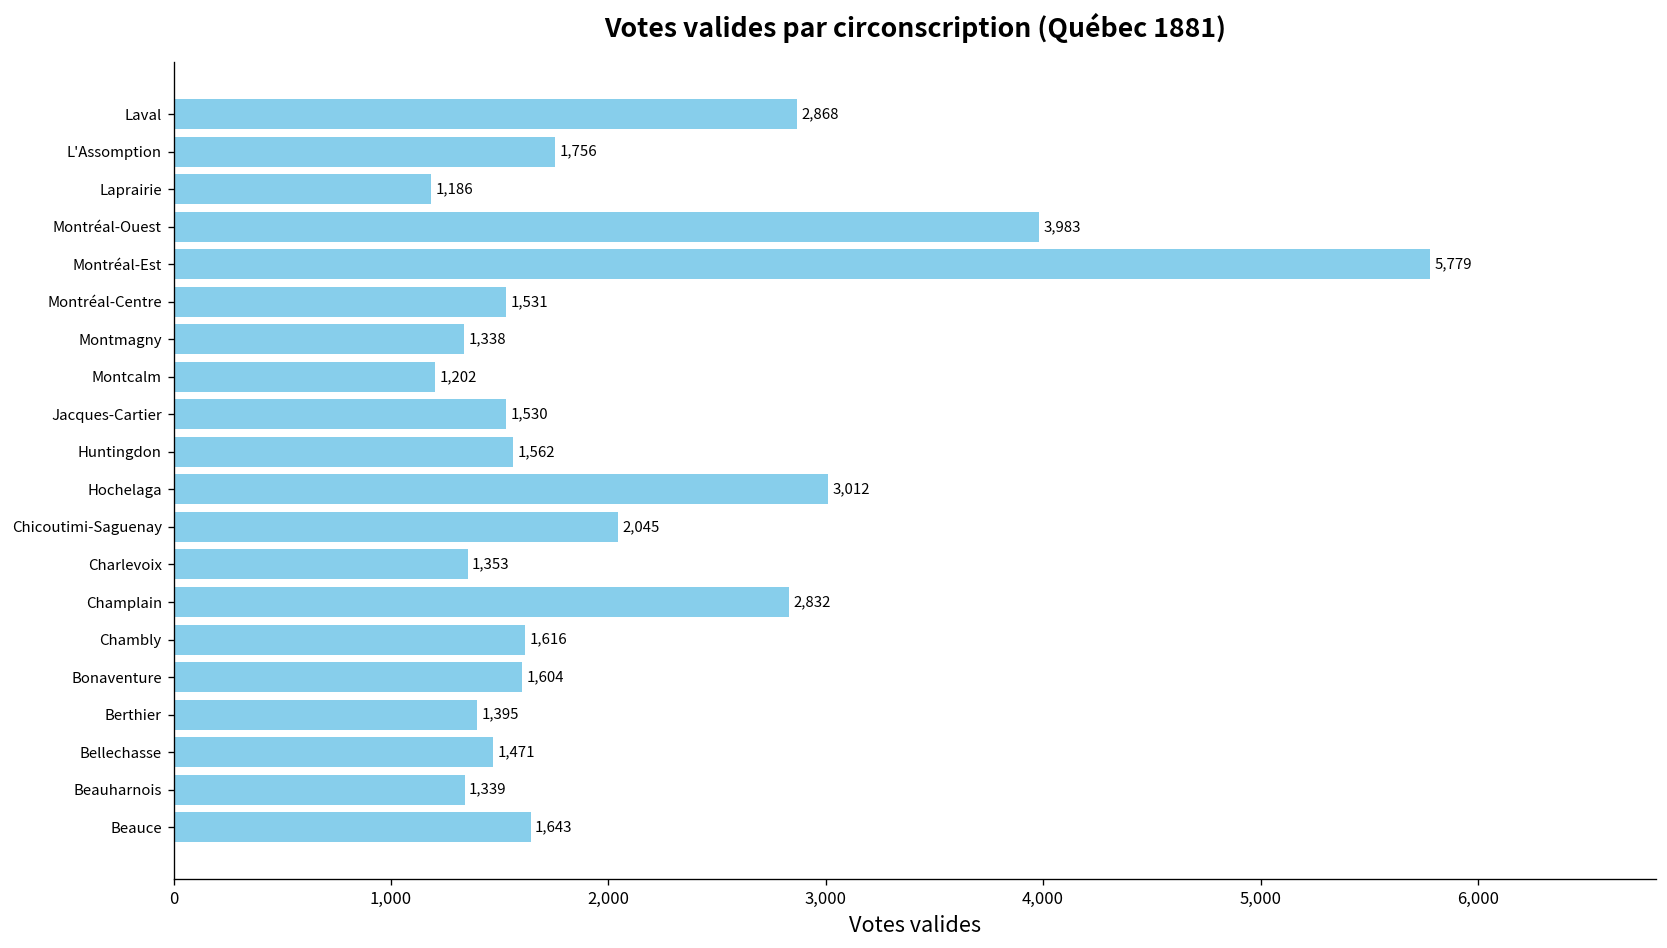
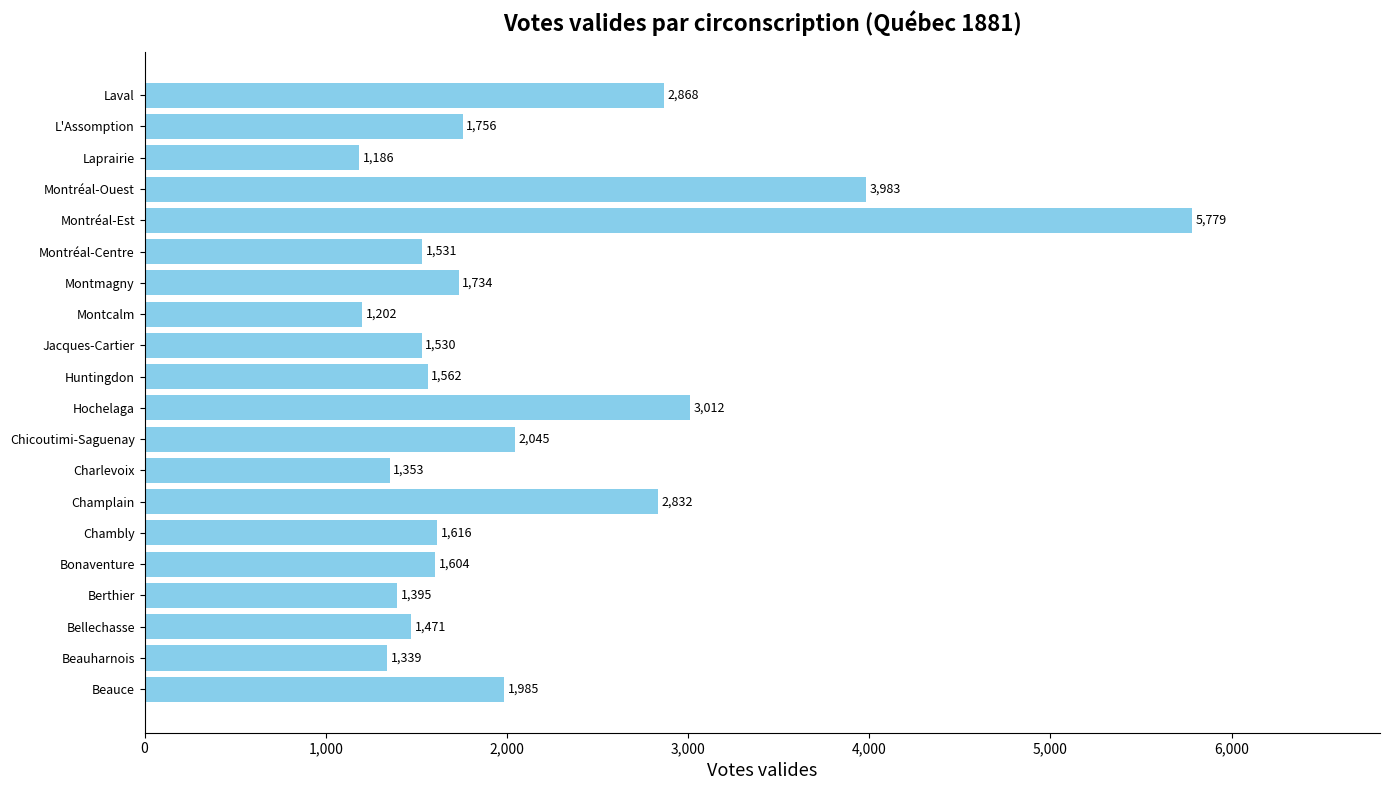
Montmagny: 1,338 -> 1,734
Beauce: 1,643 -> 1,985
